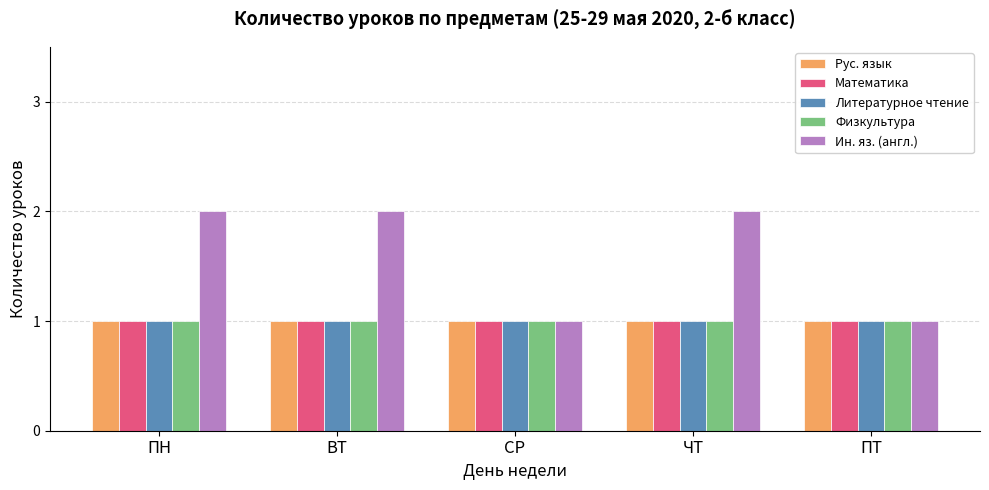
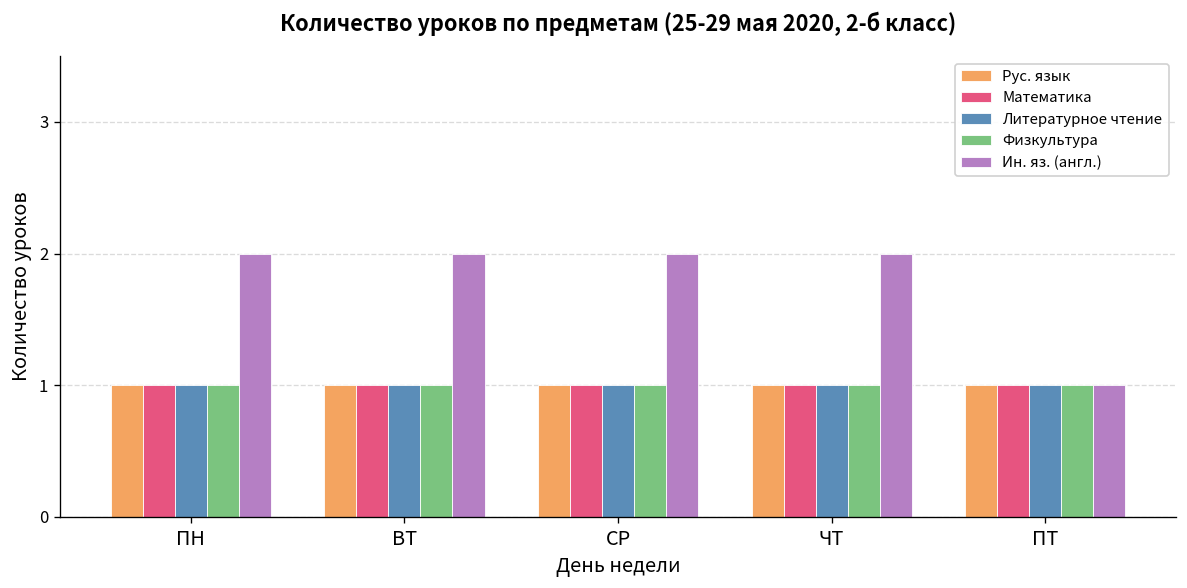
Ин. яз. (англ.), СР: 1 -> 2
